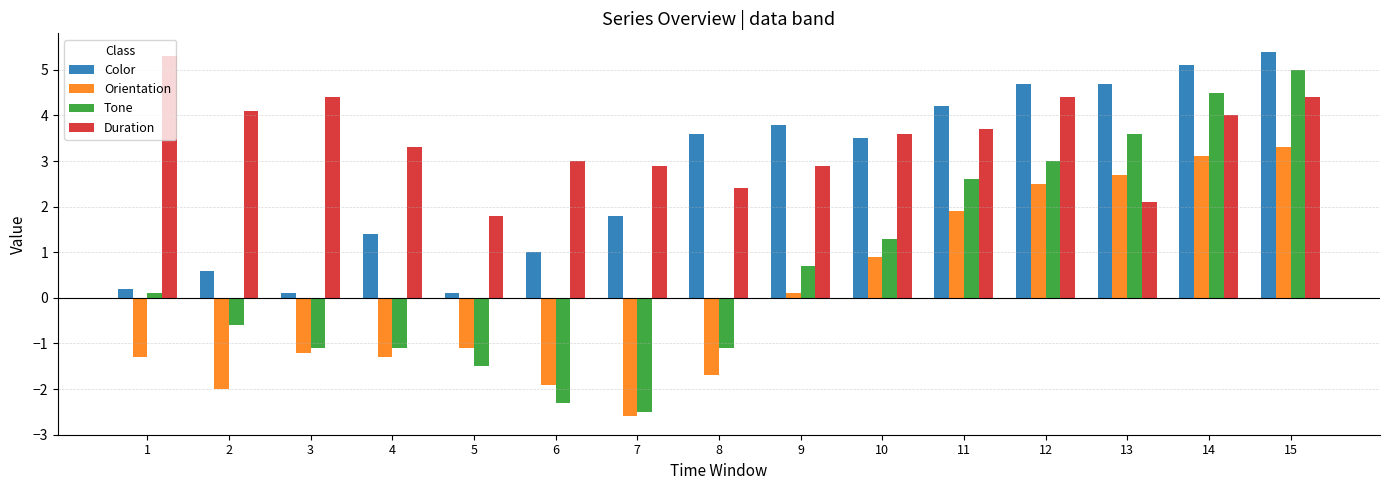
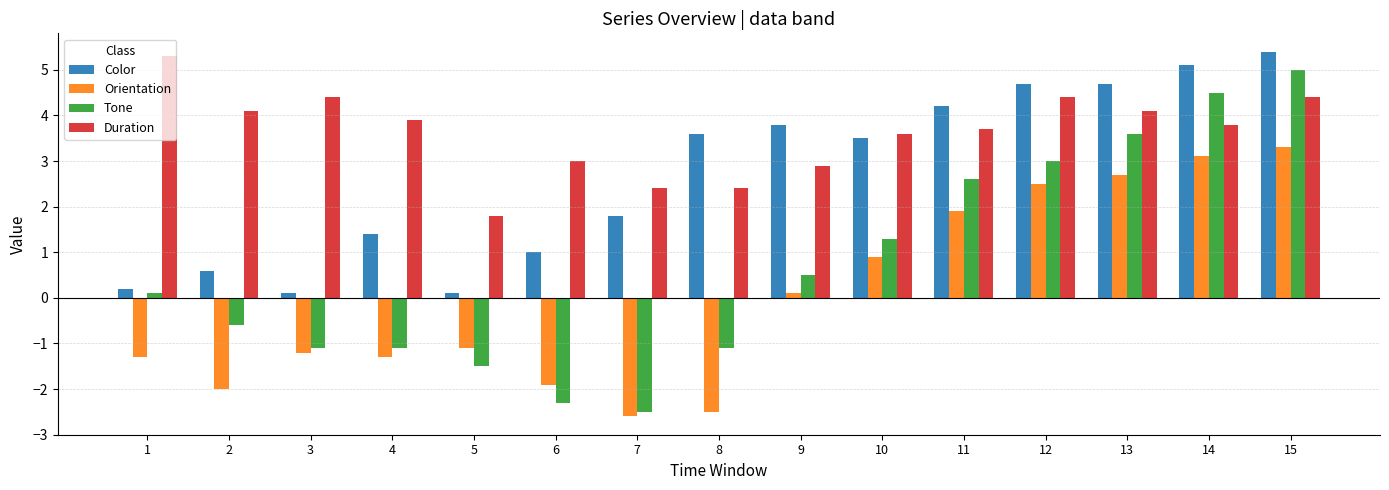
Duration, 4: 3.3 -> 3.9
Duration, 7: 2.9 -> 2.4
Orientation, 8: -1.7 -> -2.5
Tone, 9: 0.7 -> 0.5
Duration, 13: 2.1 -> 4.1
Duration, 14: 4.0 -> 3.8
